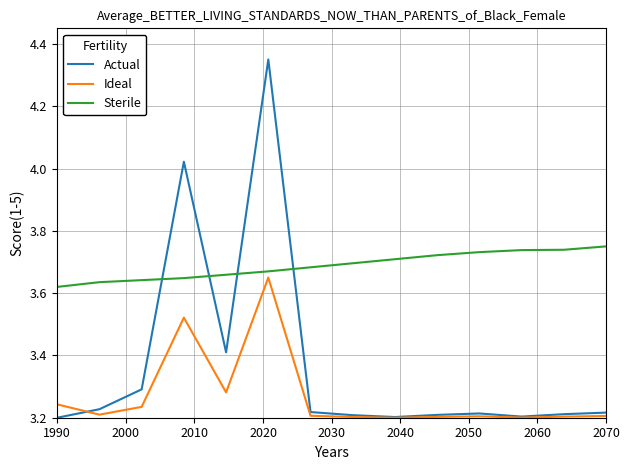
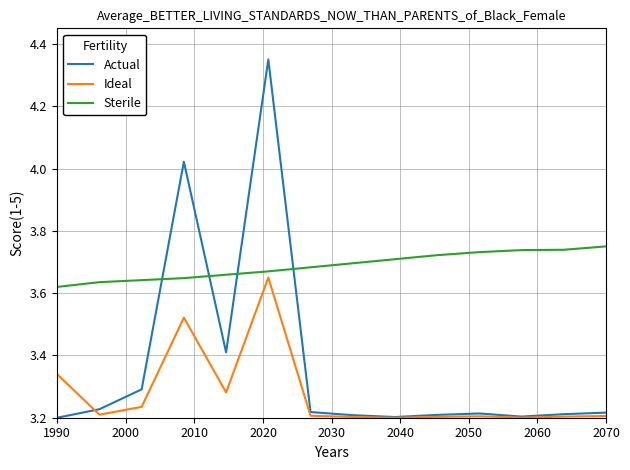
Ideal, 1990: 3.24 -> 3.34
